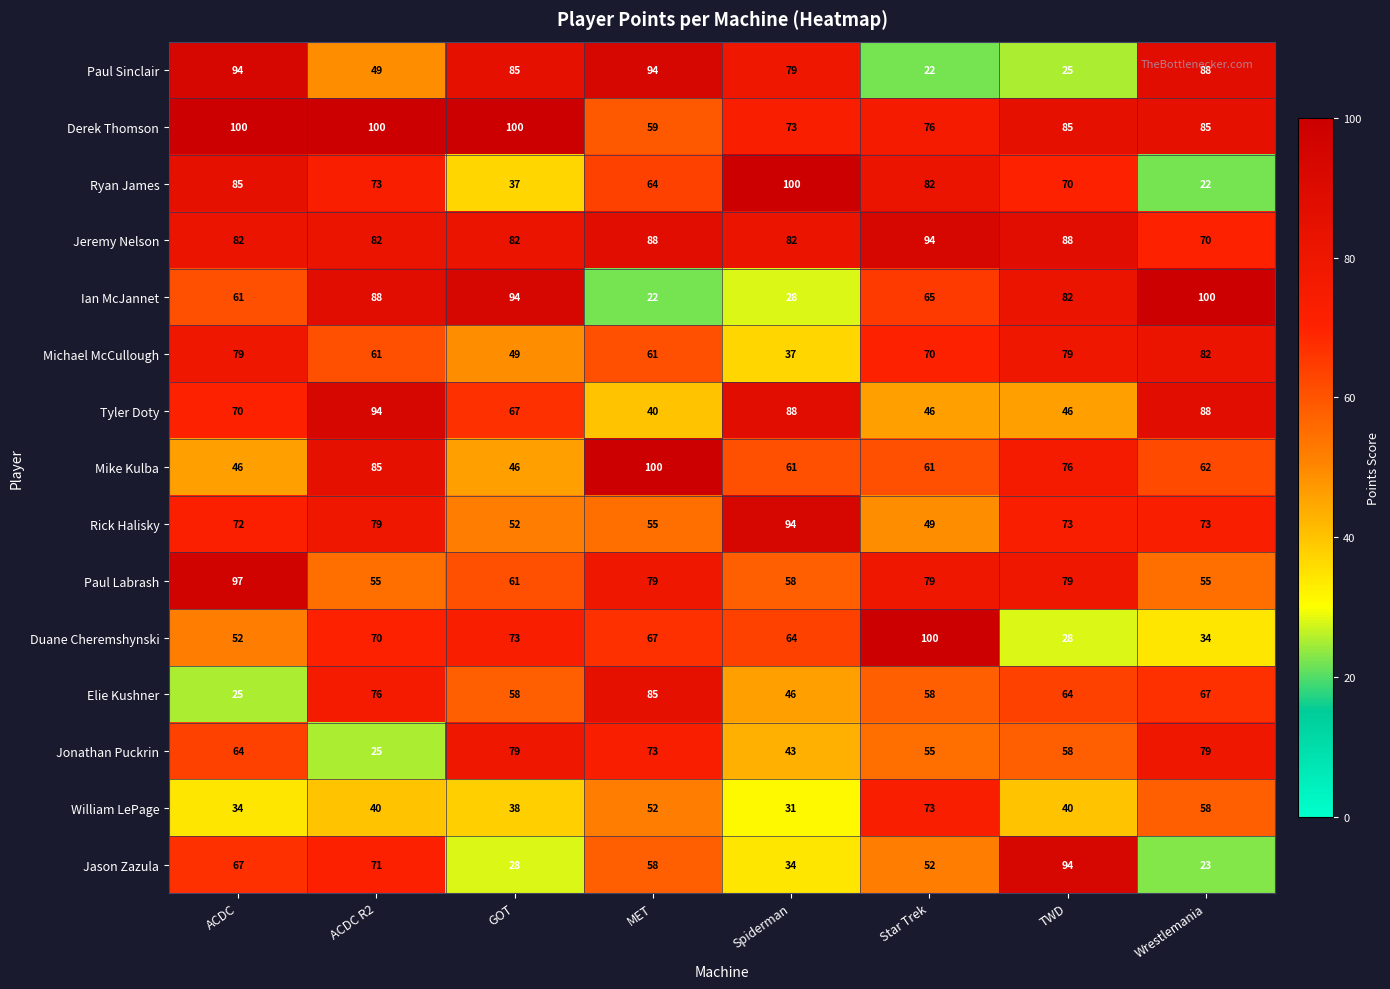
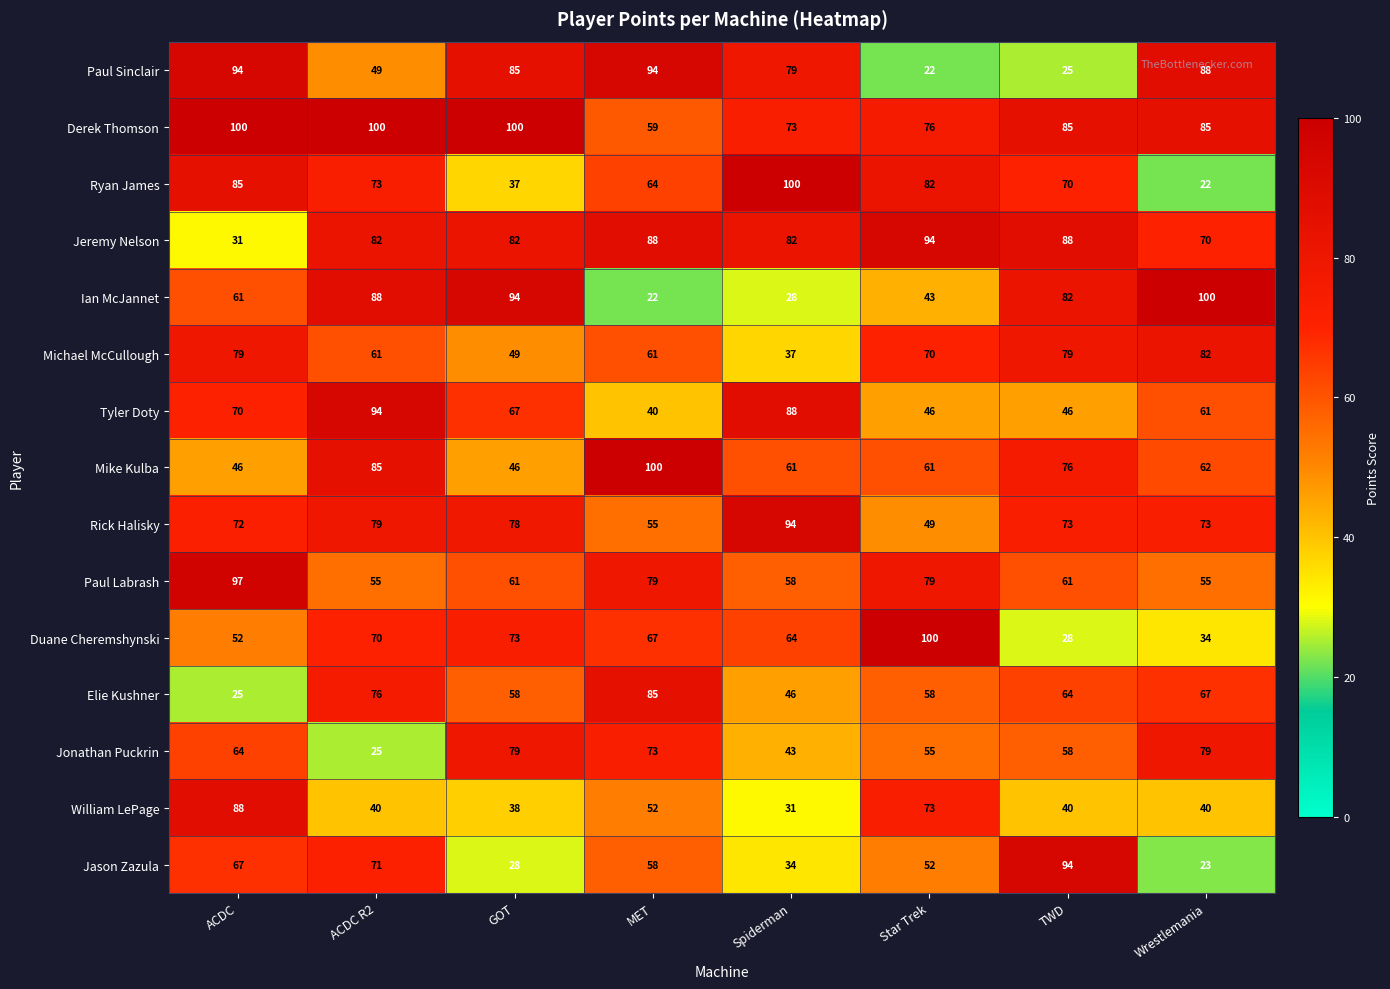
Jeremy Nelson, ACDC: 82 -> 31
Ian McJannet, Star Trek: 65 -> 43
Tyler Doty, Wrestlemania: 88 -> 61
Rick Halisky, GOT: 52 -> 78
Paul Labrash, TWD: 79 -> 61
William LePage, ACDC: 34 -> 88
William LePage, Wrestlemania: 58 -> 40
